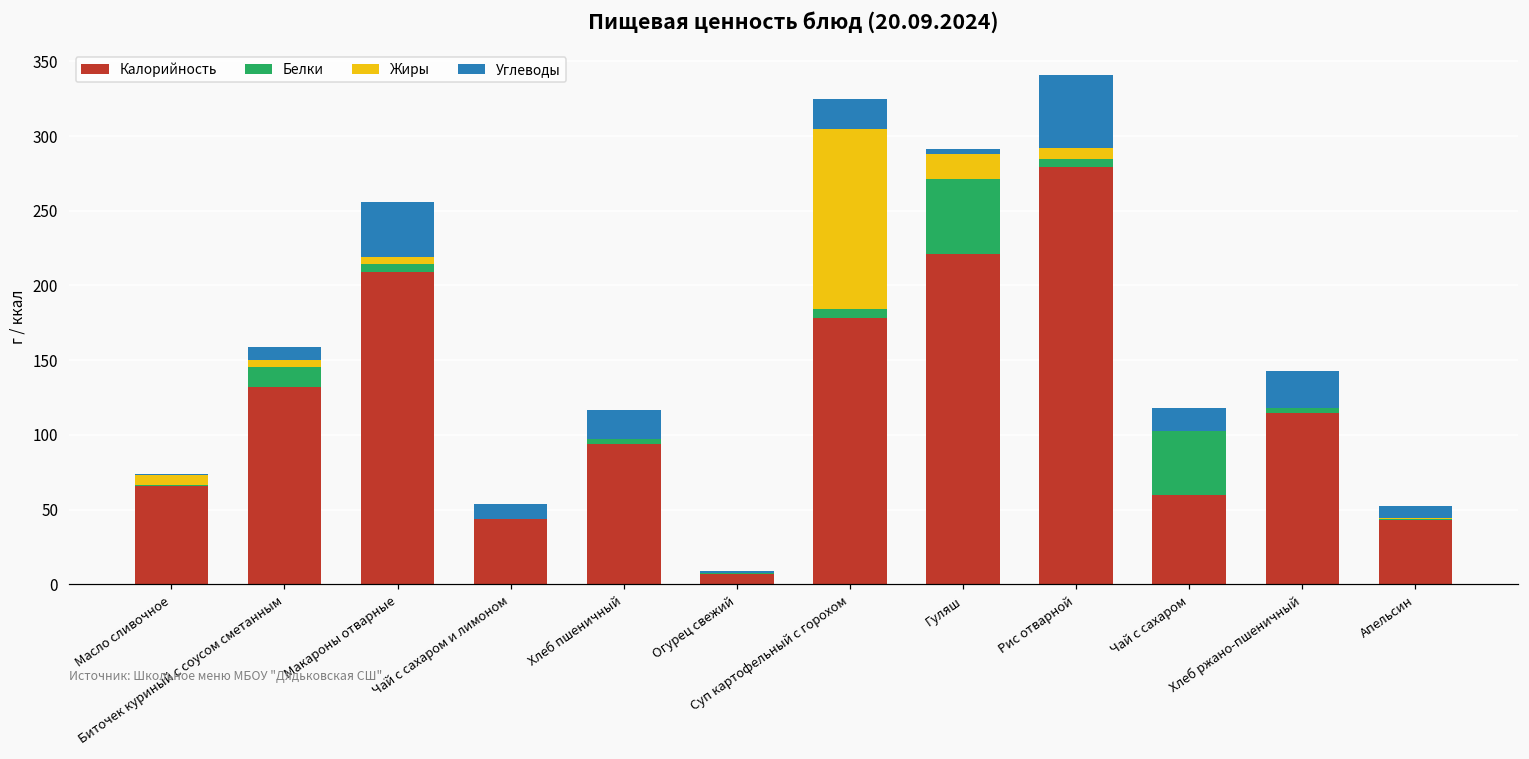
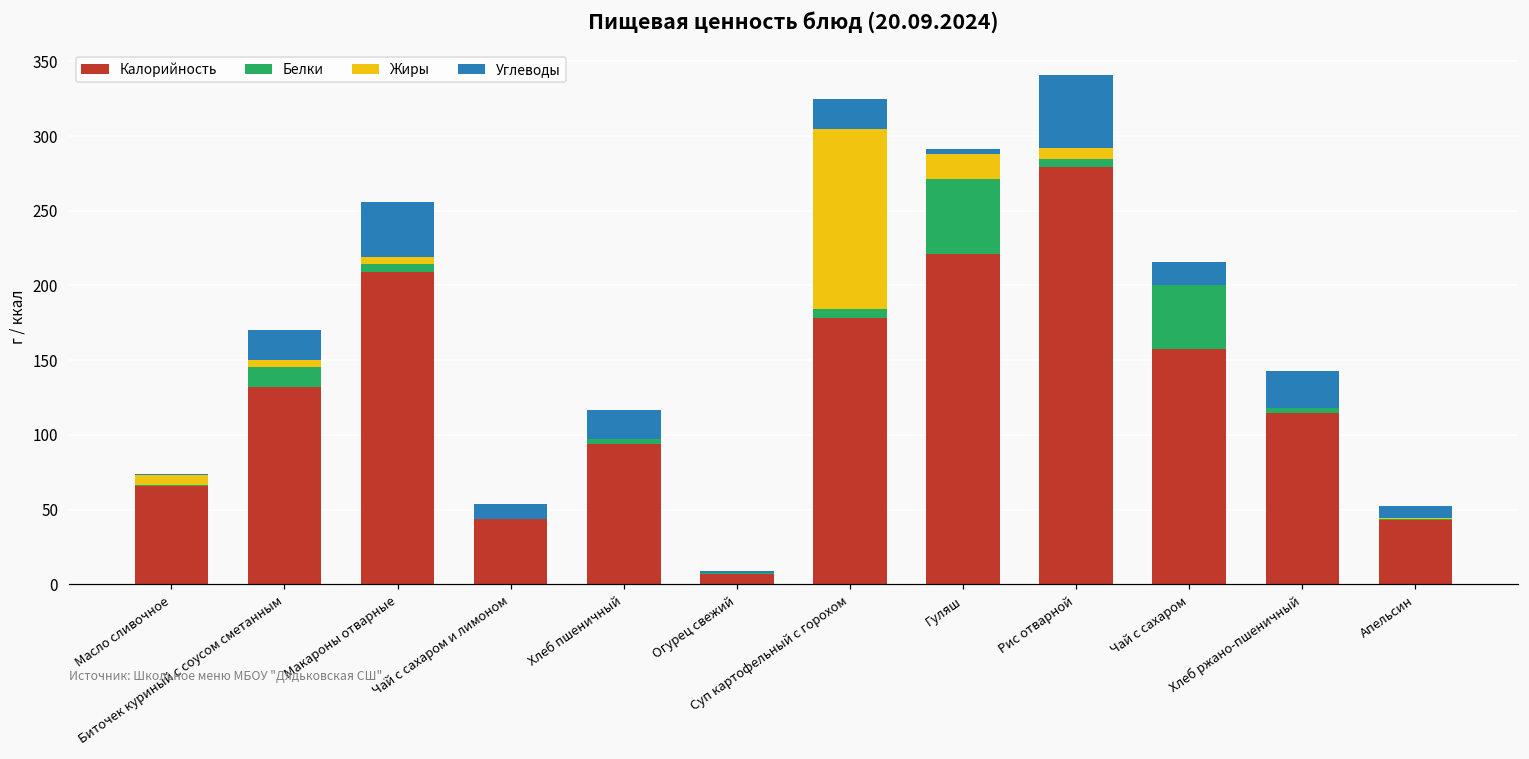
Углеводы, Биточек куриный с соусом сметанным: 9 -> 20
Калорийность, Чай с сахаром: 60 -> 158
